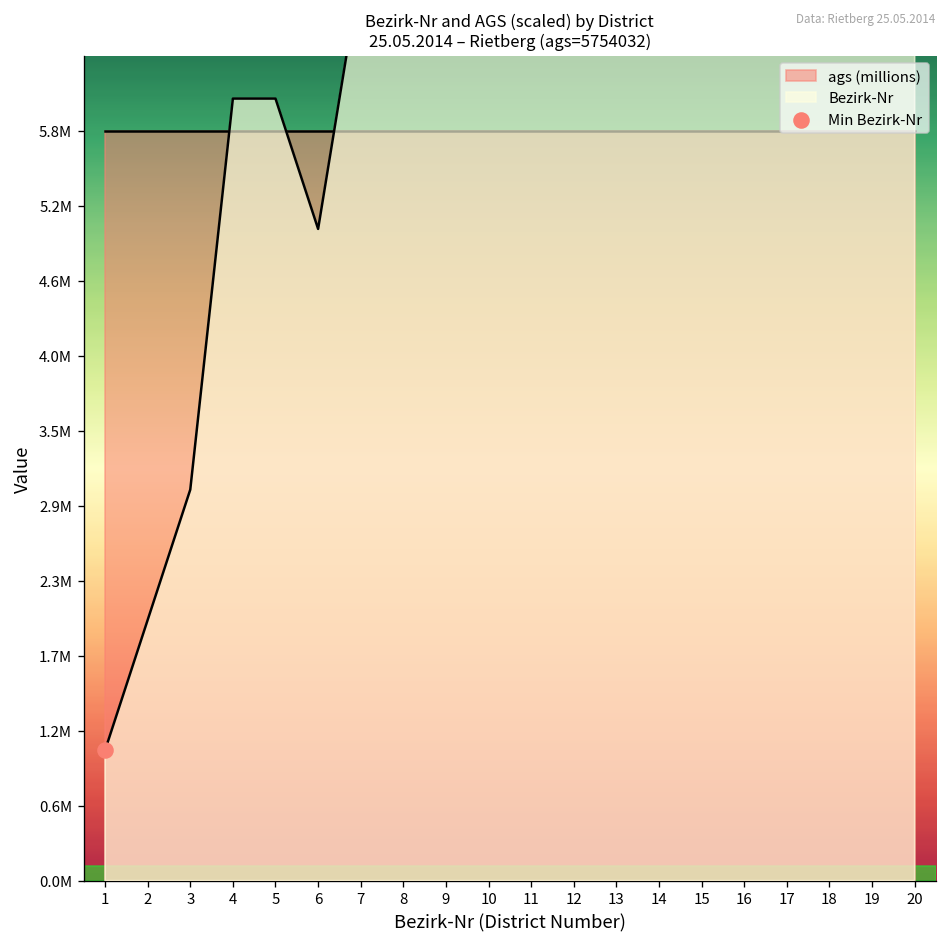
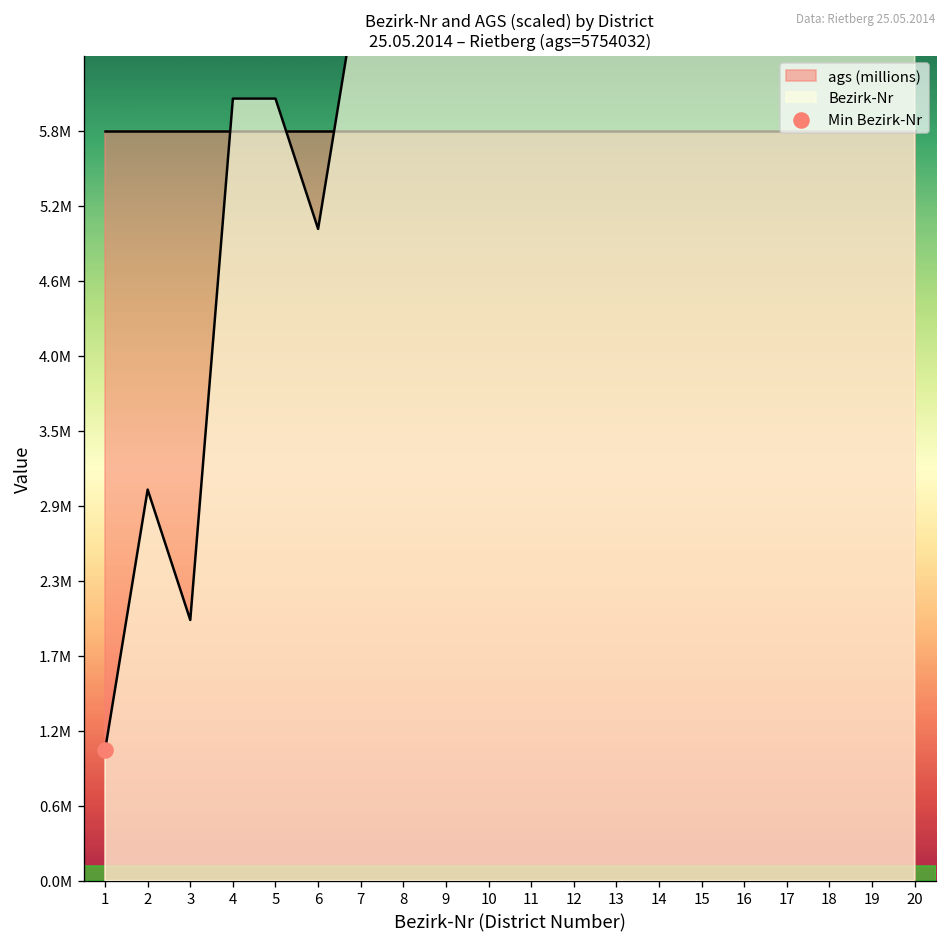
Bezirk-Nr, 2: 2020000 -> 3020000
Bezirk-Nr, 3: 3020000 -> 2020000
